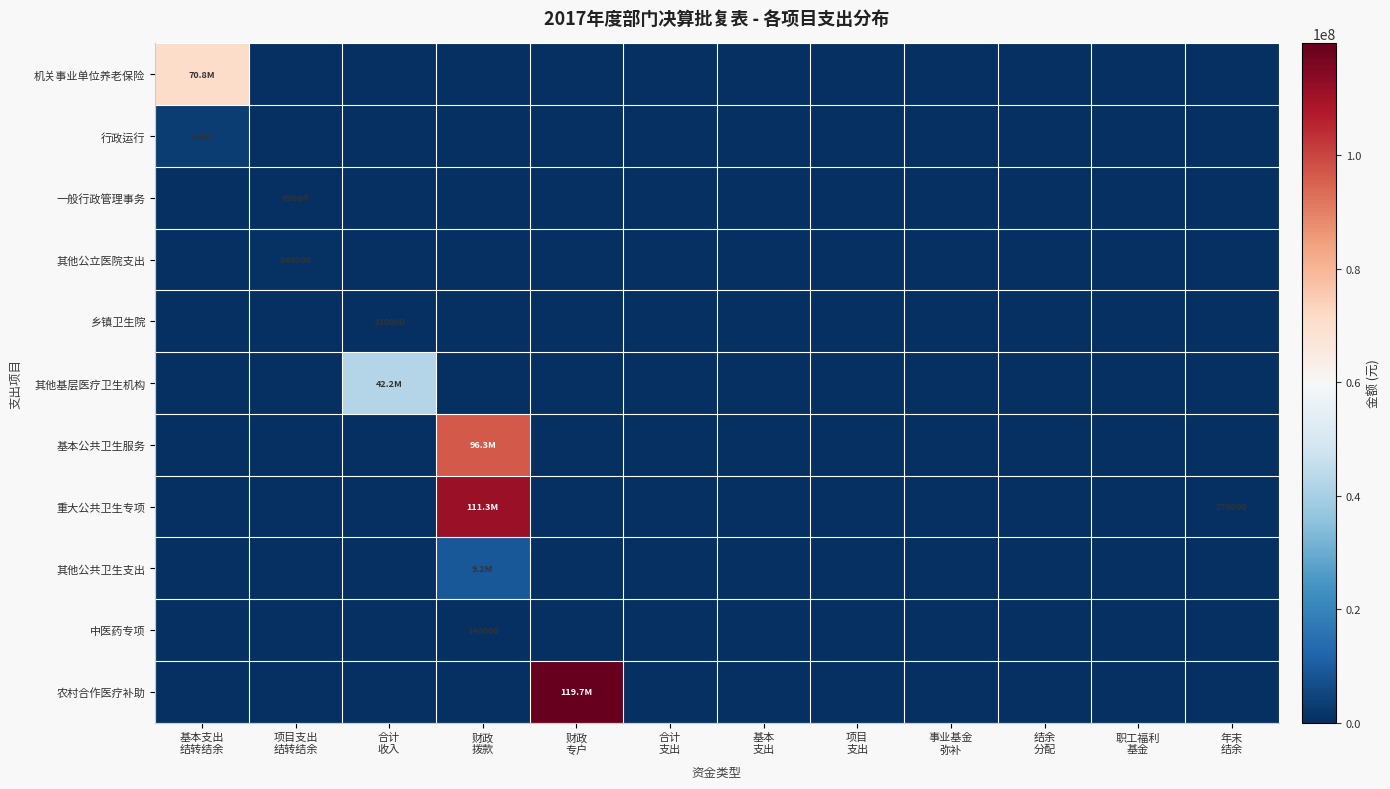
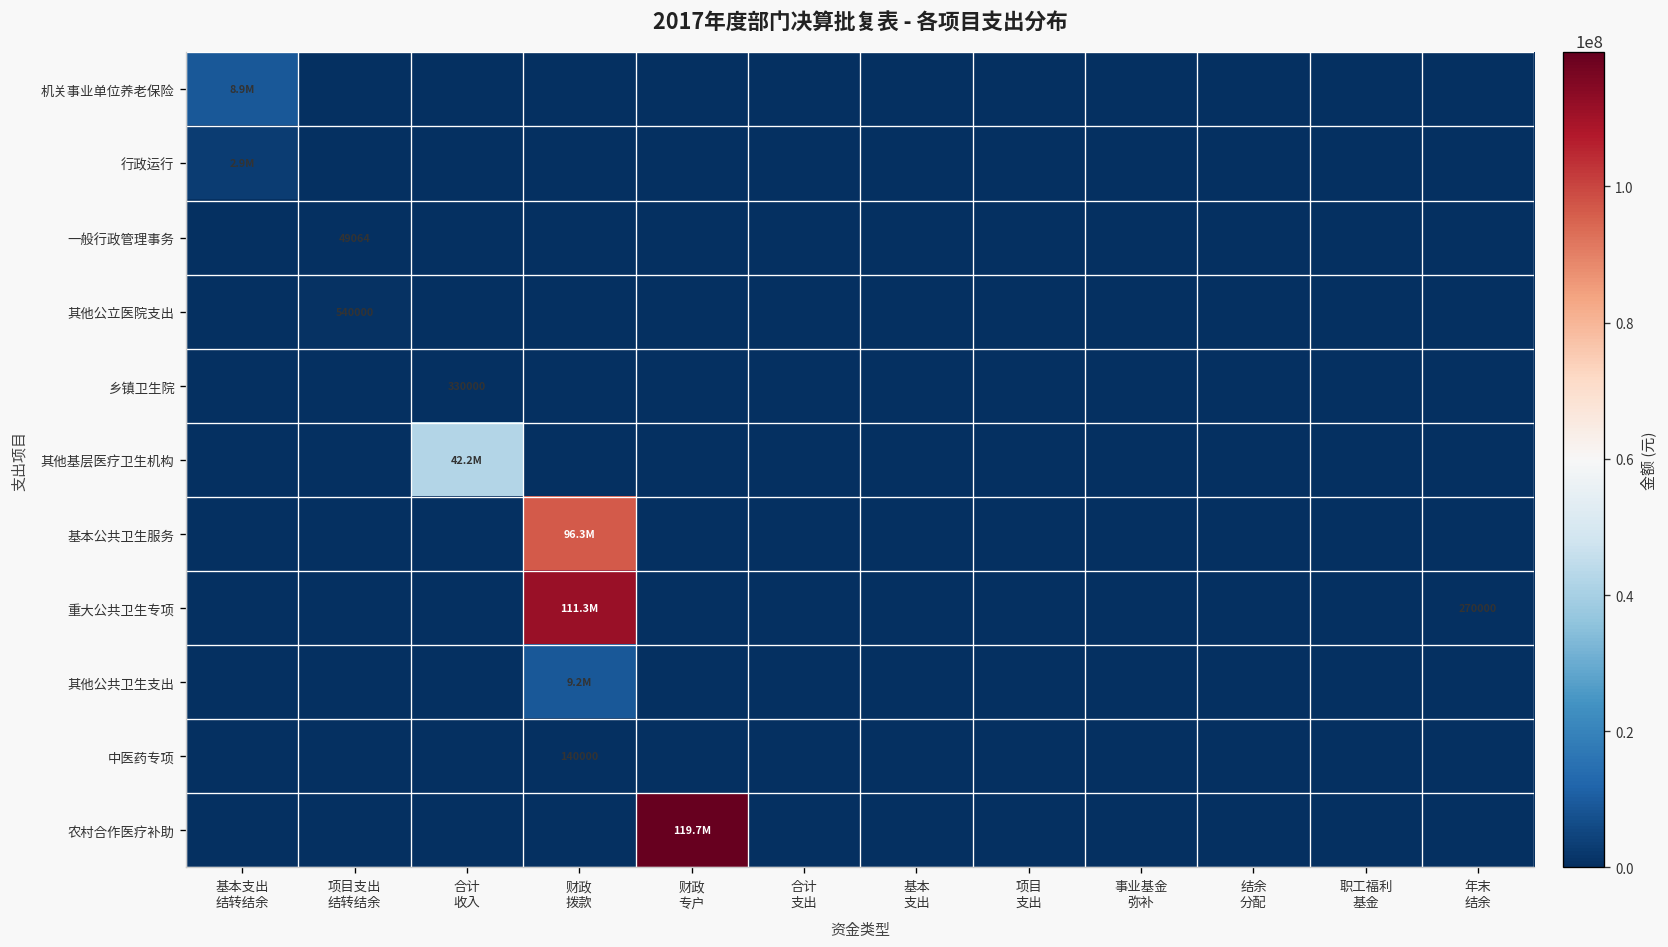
机关事业单位养老保险, 基本支出 结转结余: 70.8M -> 8.9M
